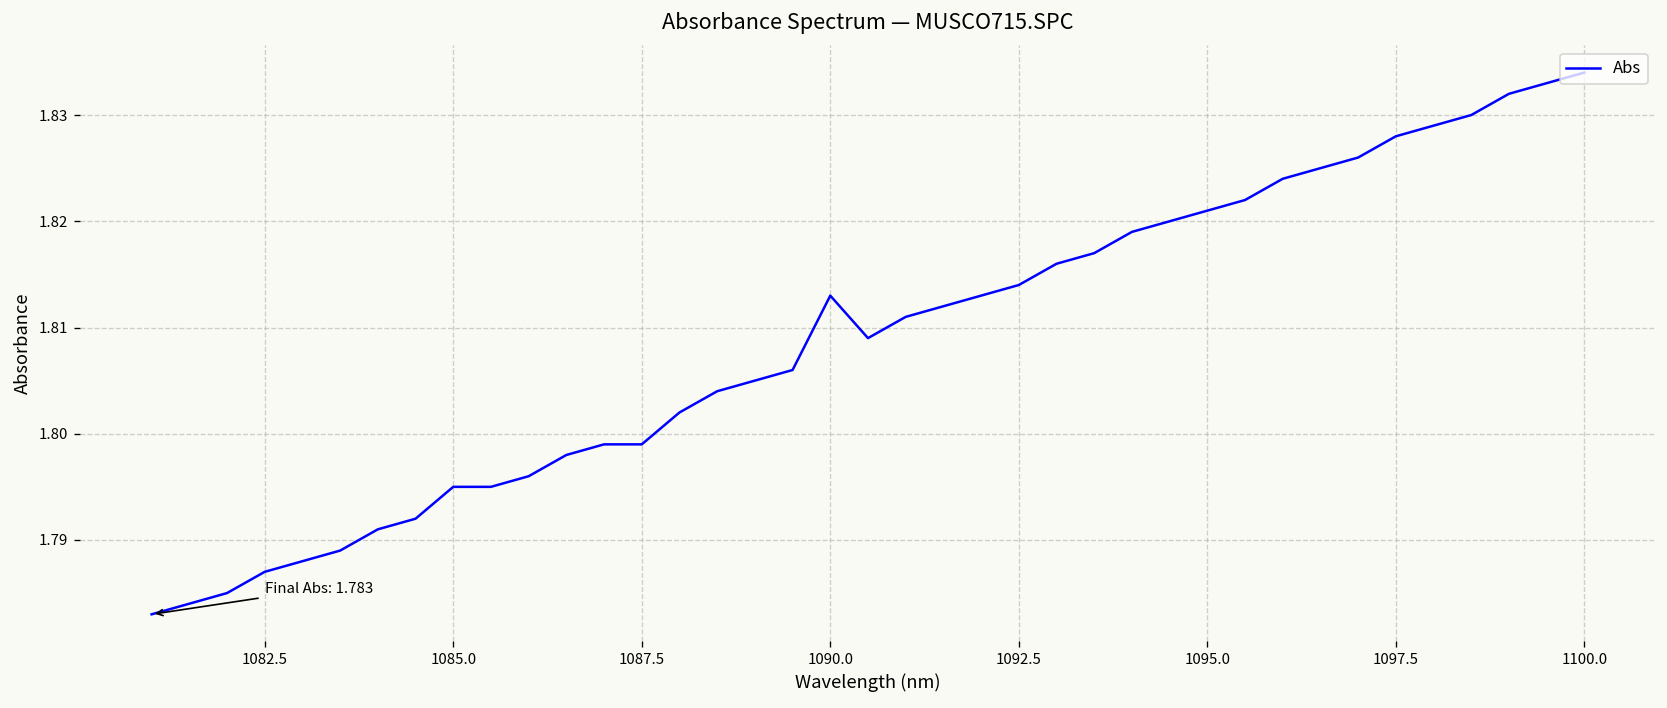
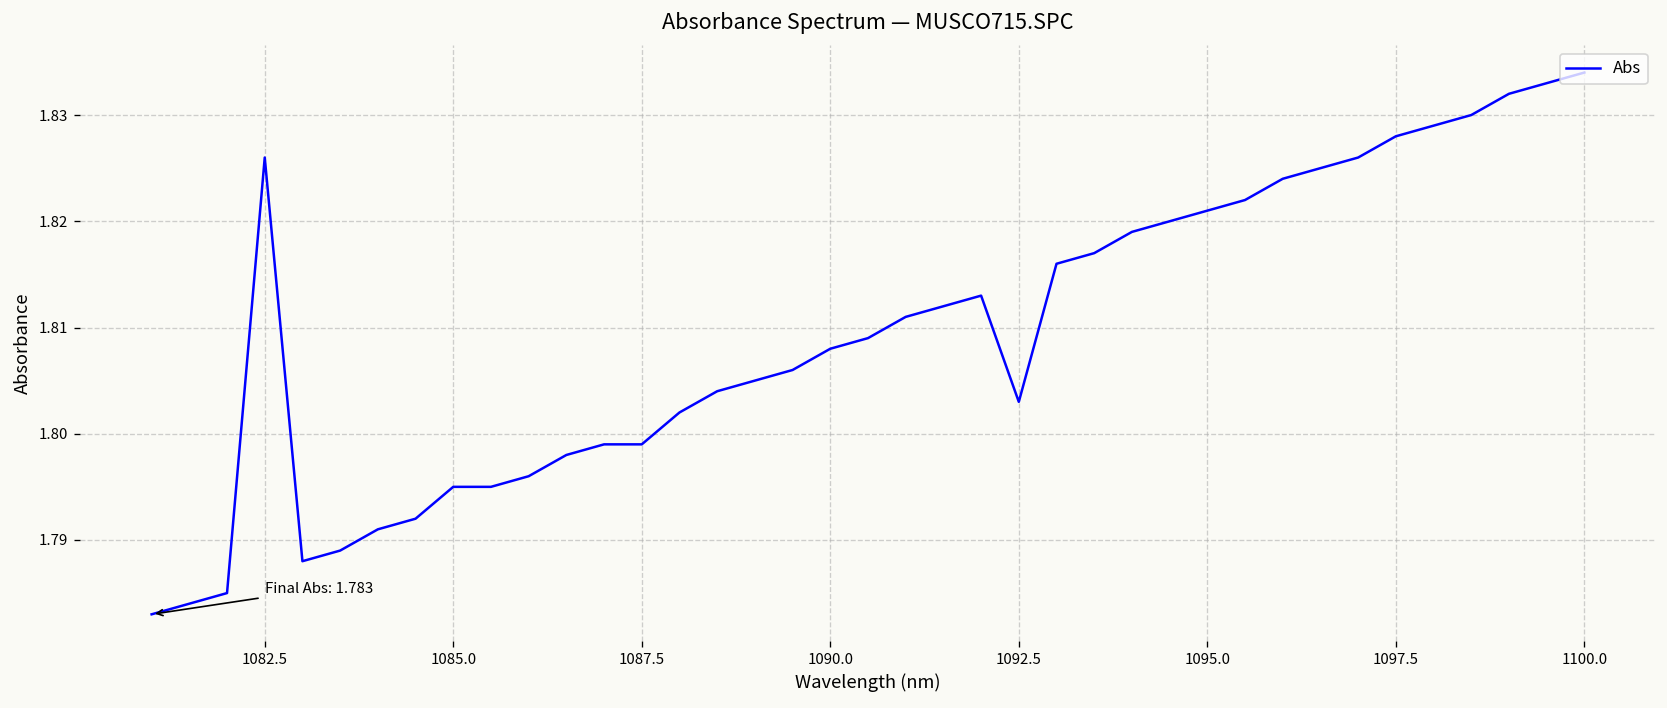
1082.5: 1.787 -> 1.826
1090.0: 1.813 -> 1.808
1092.5: 1.814 -> 1.803
